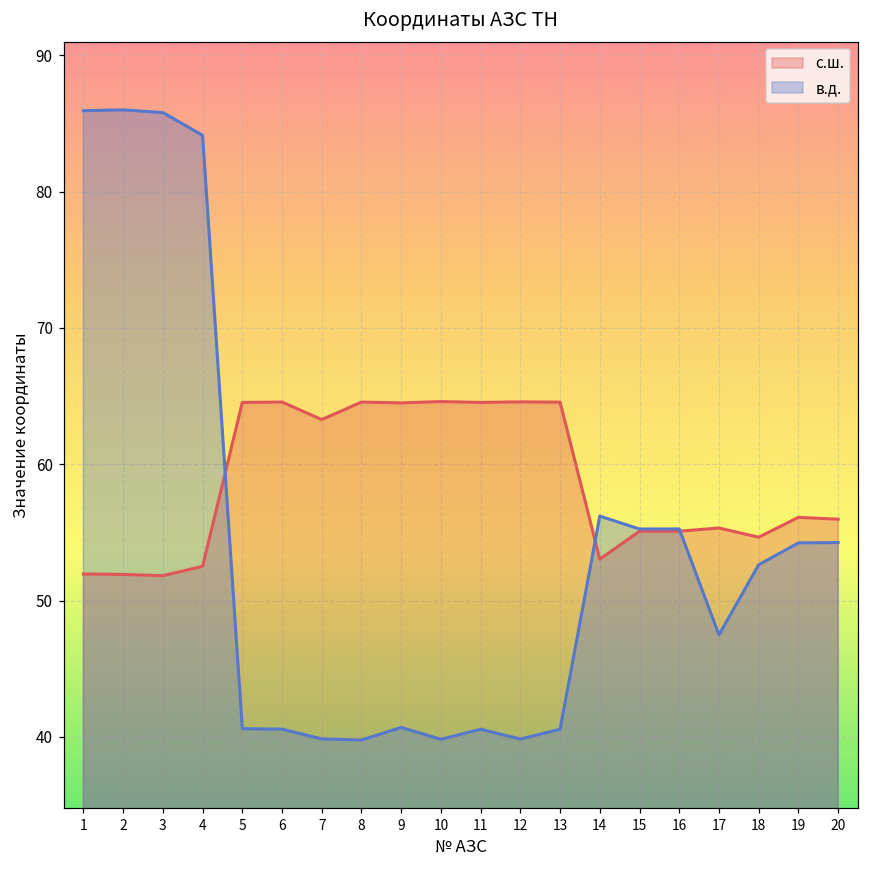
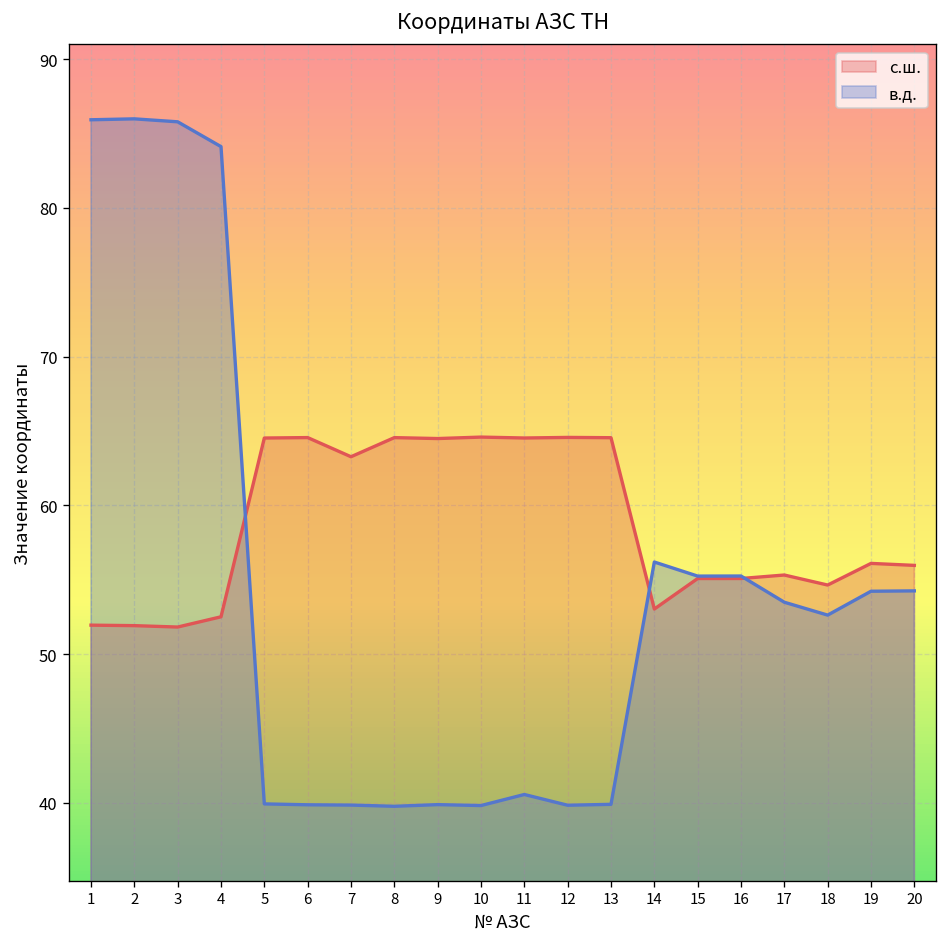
в.д., 5: 40.6 -> 39.9
в.д., 6: 40.6 -> 39.9
в.д., 9: 40.7 -> 39.9
в.д., 13: 40.6 -> 39.9
в.д., 17: 47.5 -> 53.5
